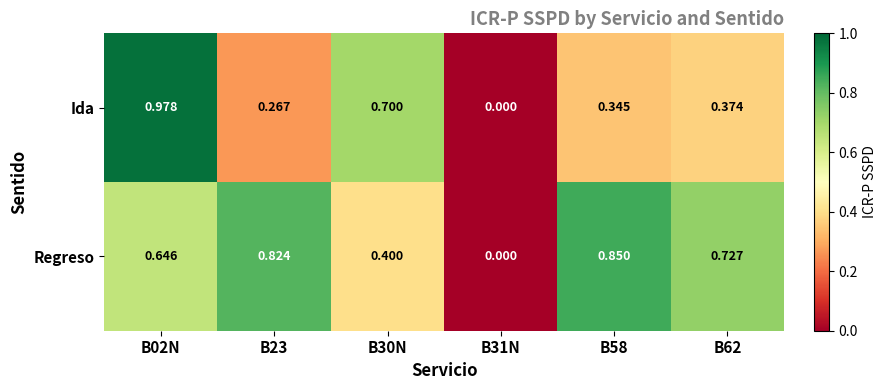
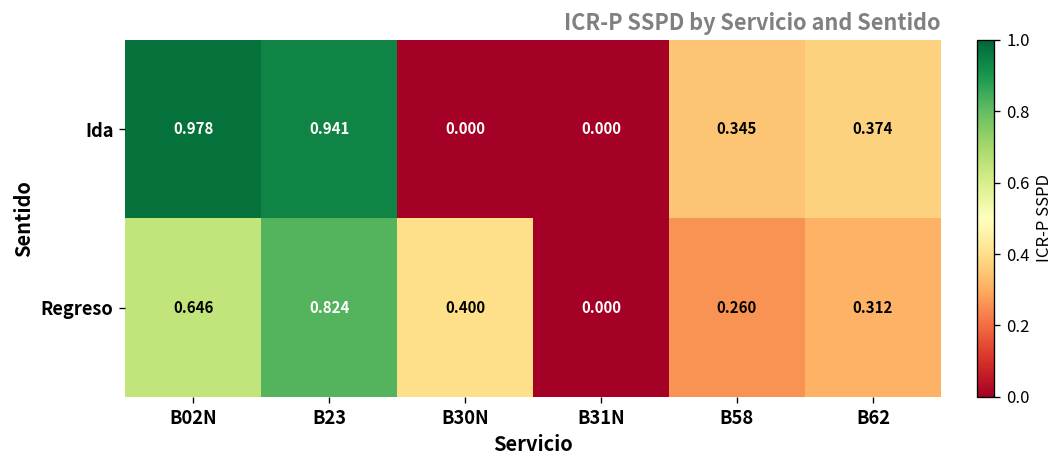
Ida, B23: 0.267 -> 0.941
Ida, B30N: 0.700 -> 0.000
Regreso, B58: 0.850 -> 0.260
Regreso, B62: 0.727 -> 0.312
